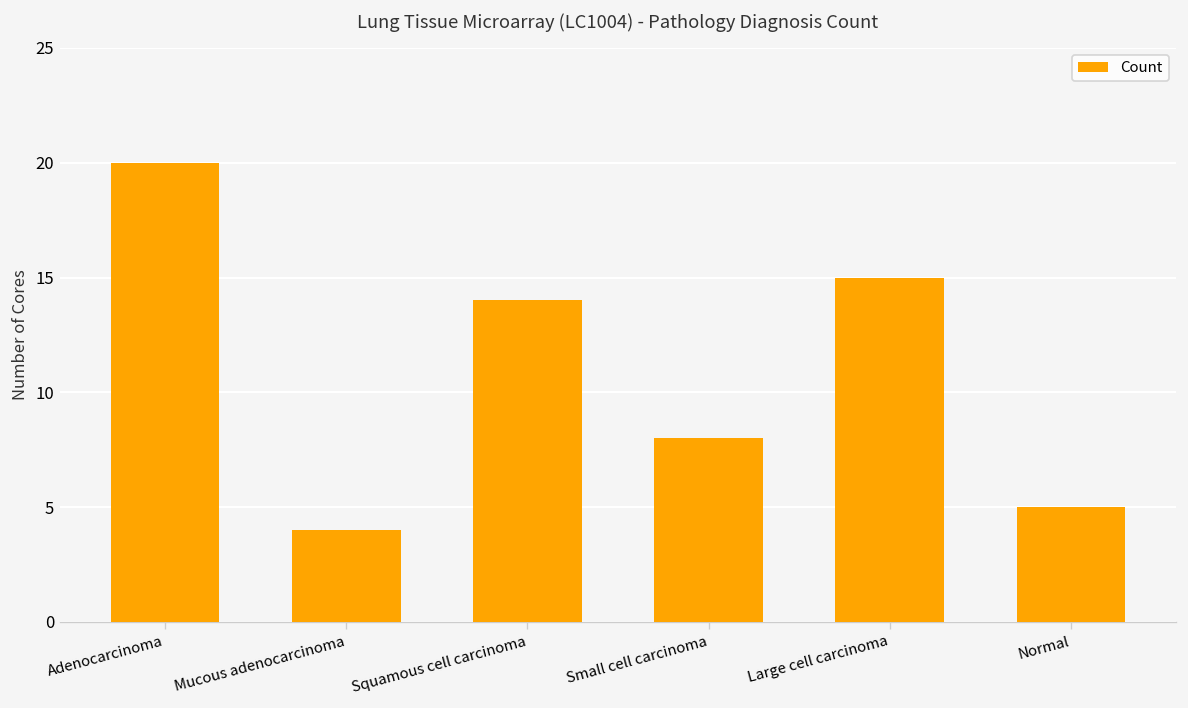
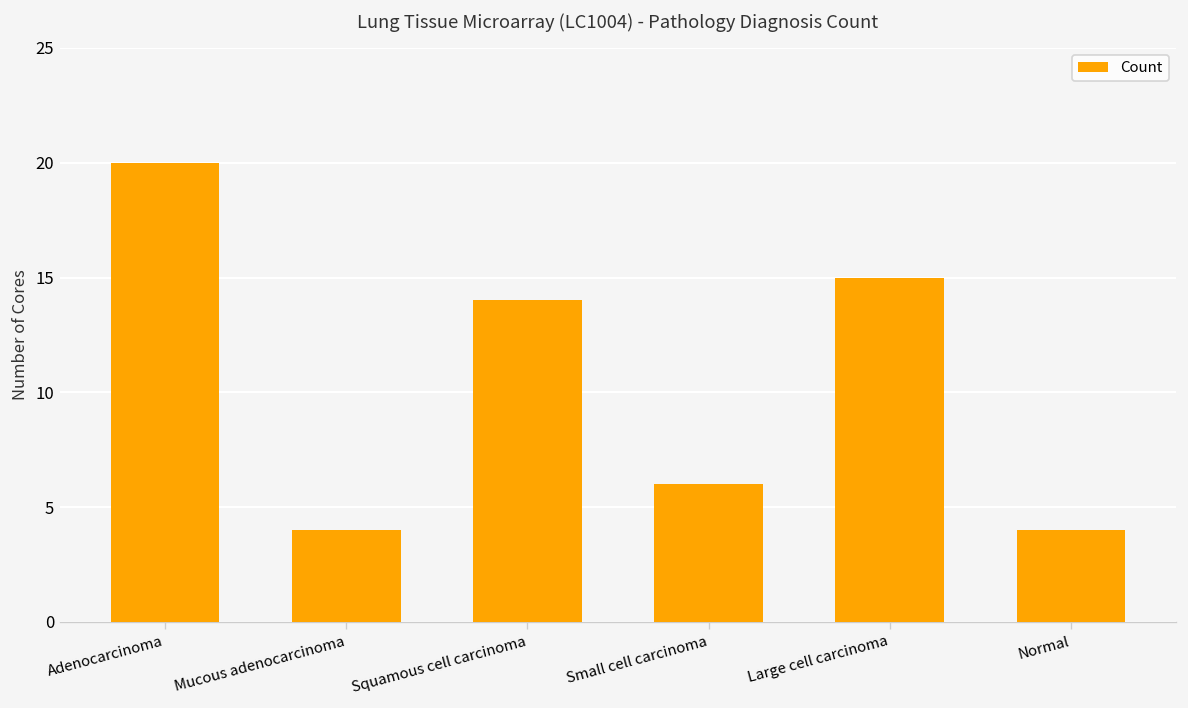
Small cell carcinoma: 8 -> 6
Normal: 5 -> 4
